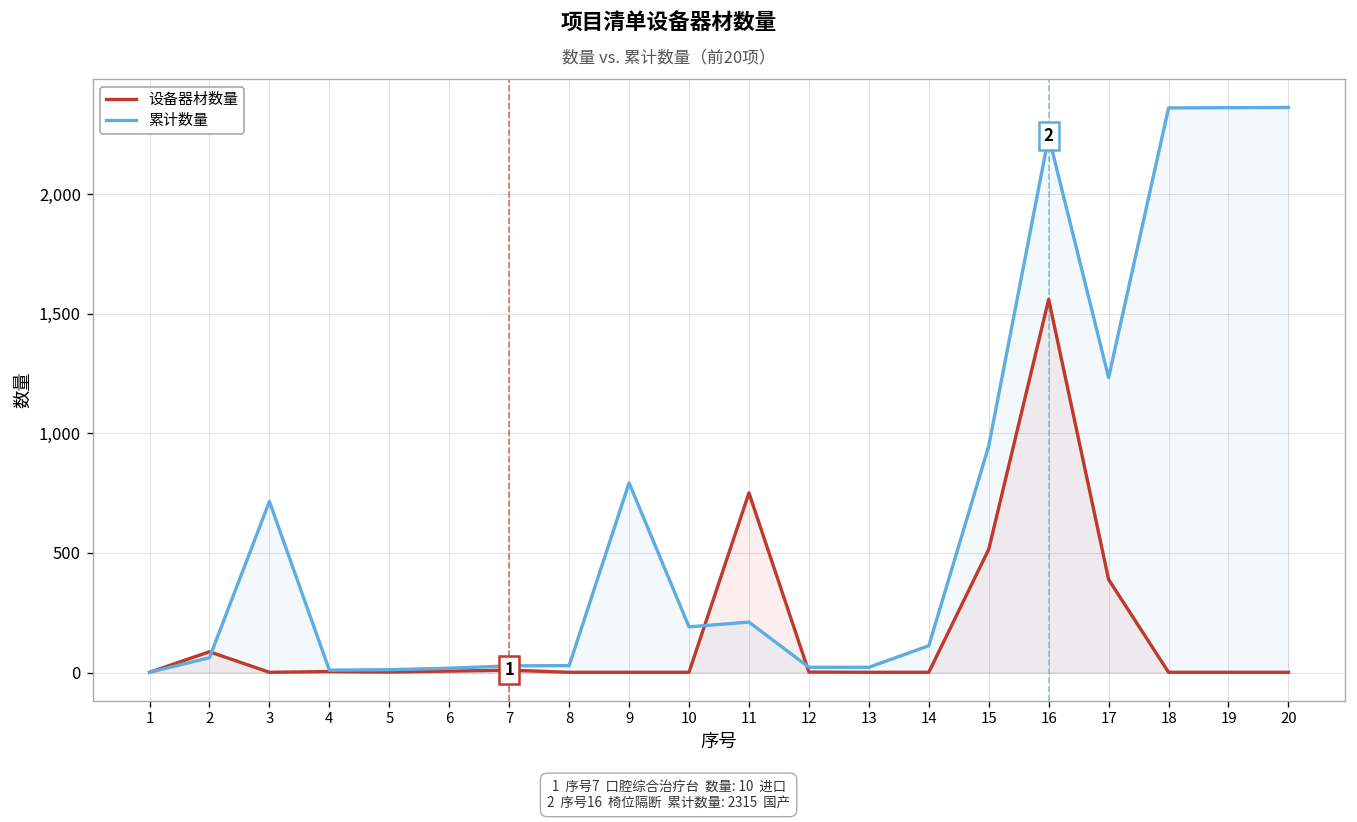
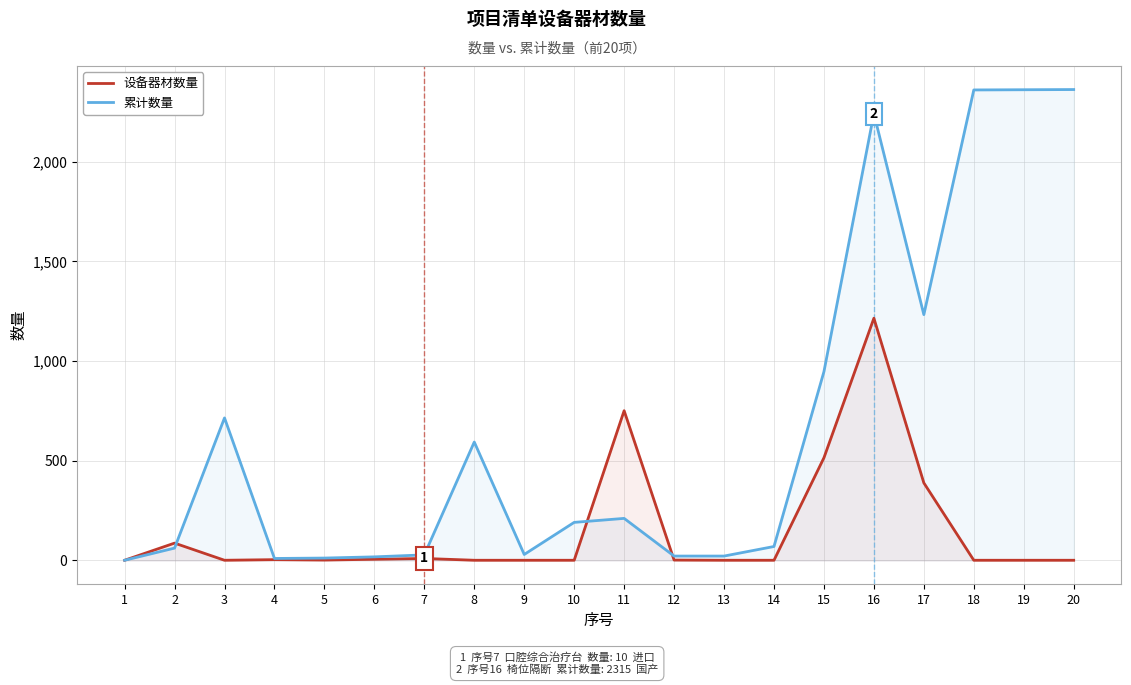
累计数量, 8: 30 -> 590
累计数量, 9: 790 -> 30
累计数量, 14: 110 -> 70
设备器材数量, 16: 1,560 -> 1,220
